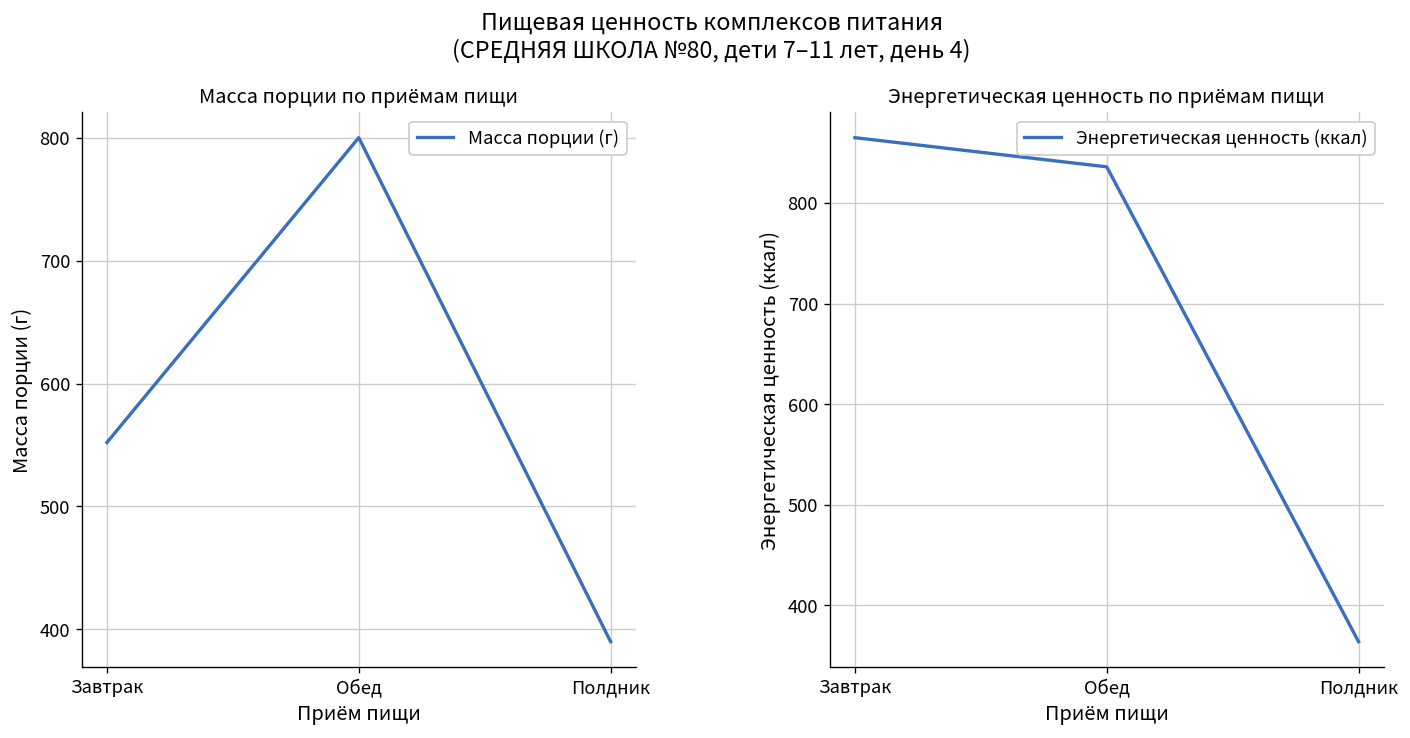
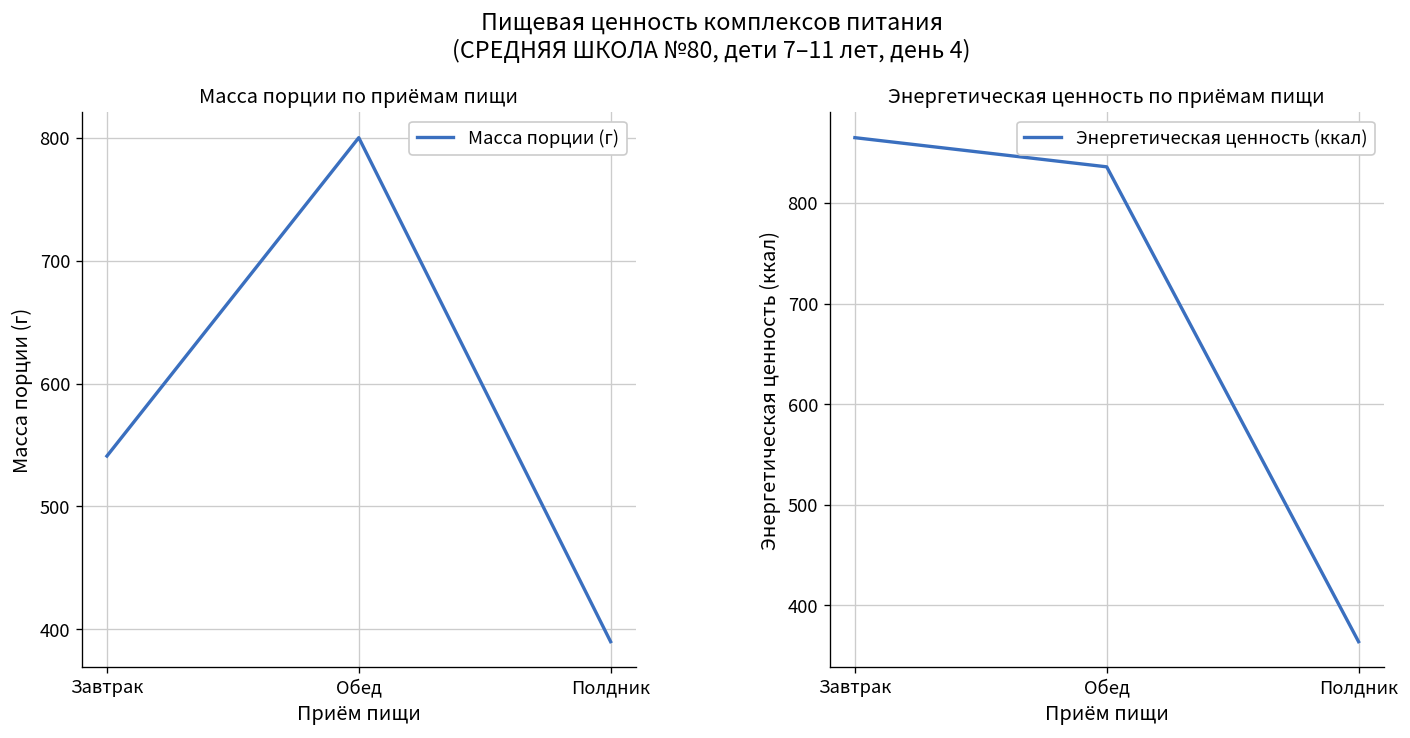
Масса порции по приёмам пищи, Завтрак: 552 -> 541
